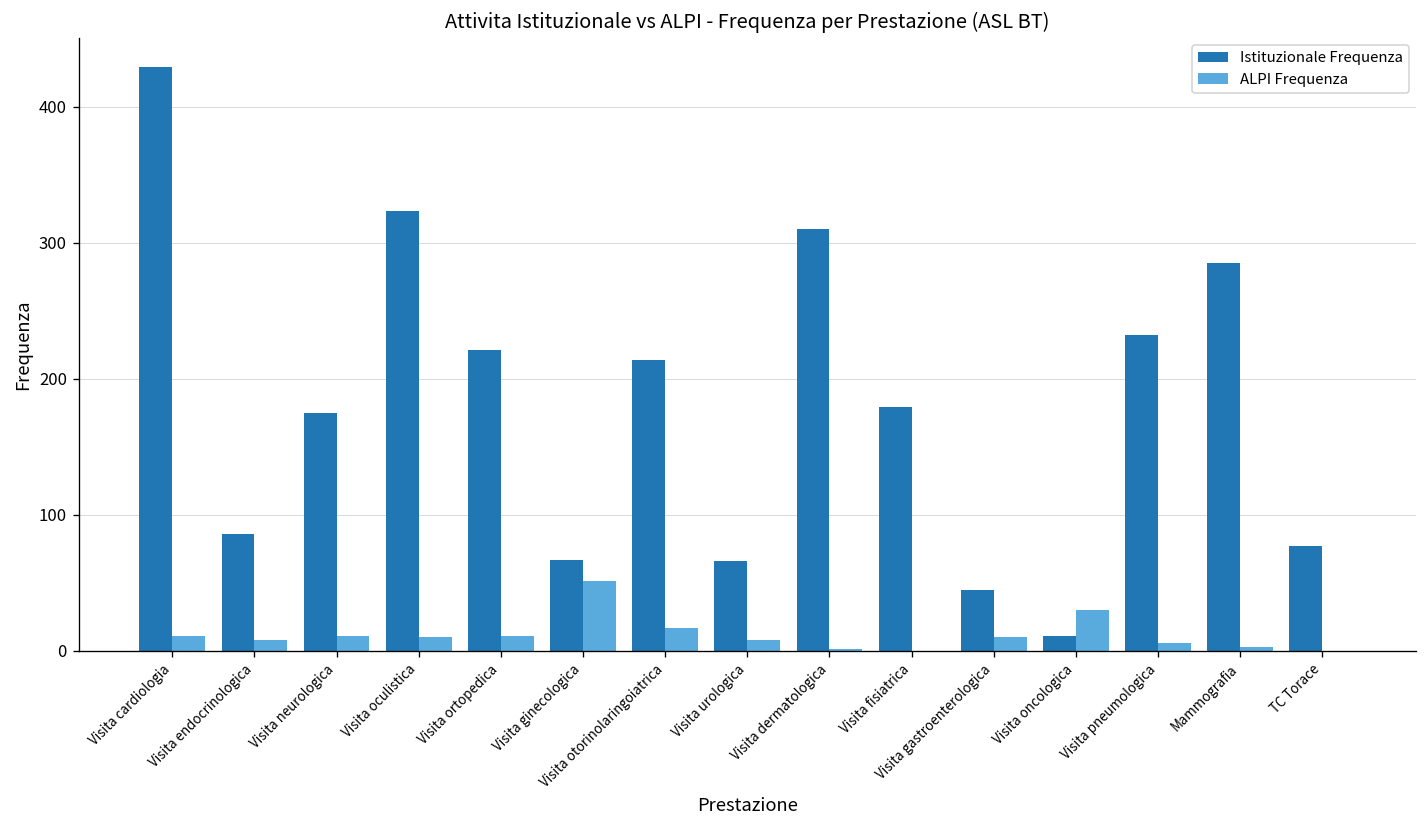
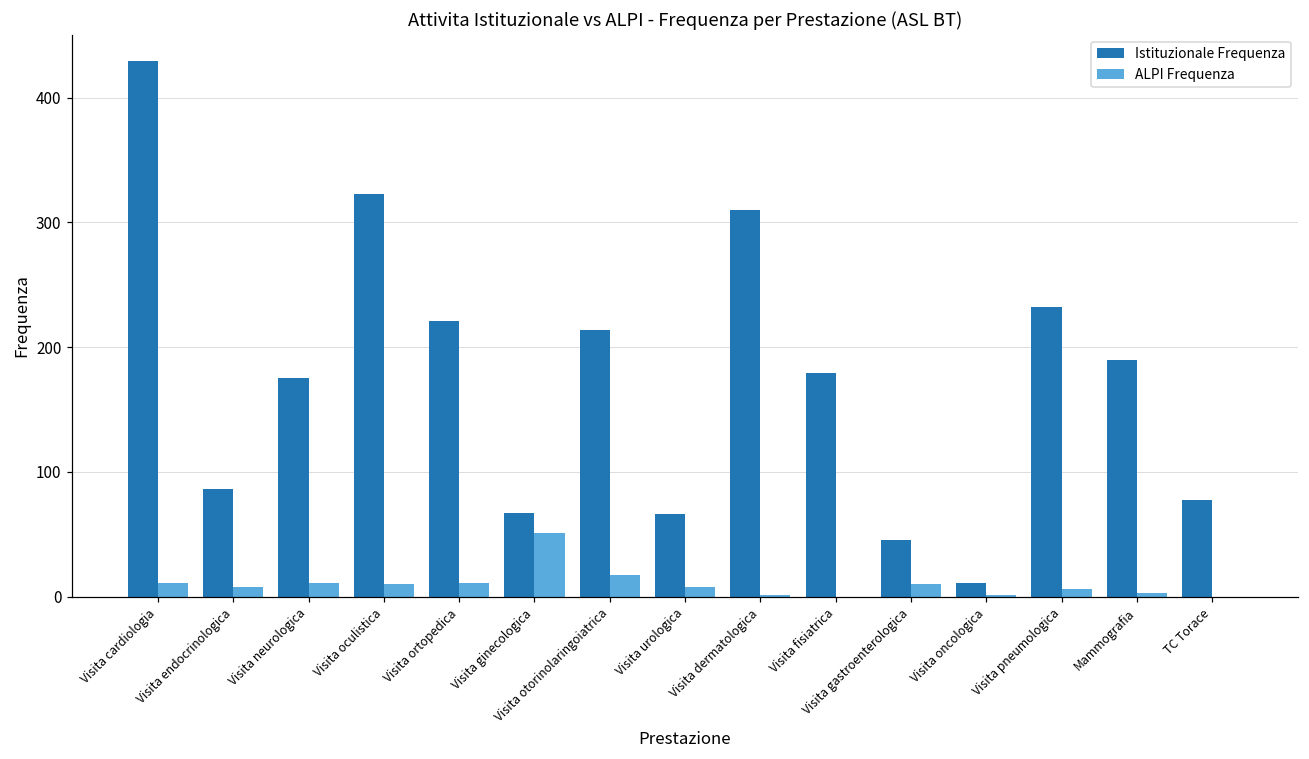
ALPI Frequenza, Visita oncologica: 30 -> 1
Istituzionale Frequenza, Mammografia: 285 -> 190
